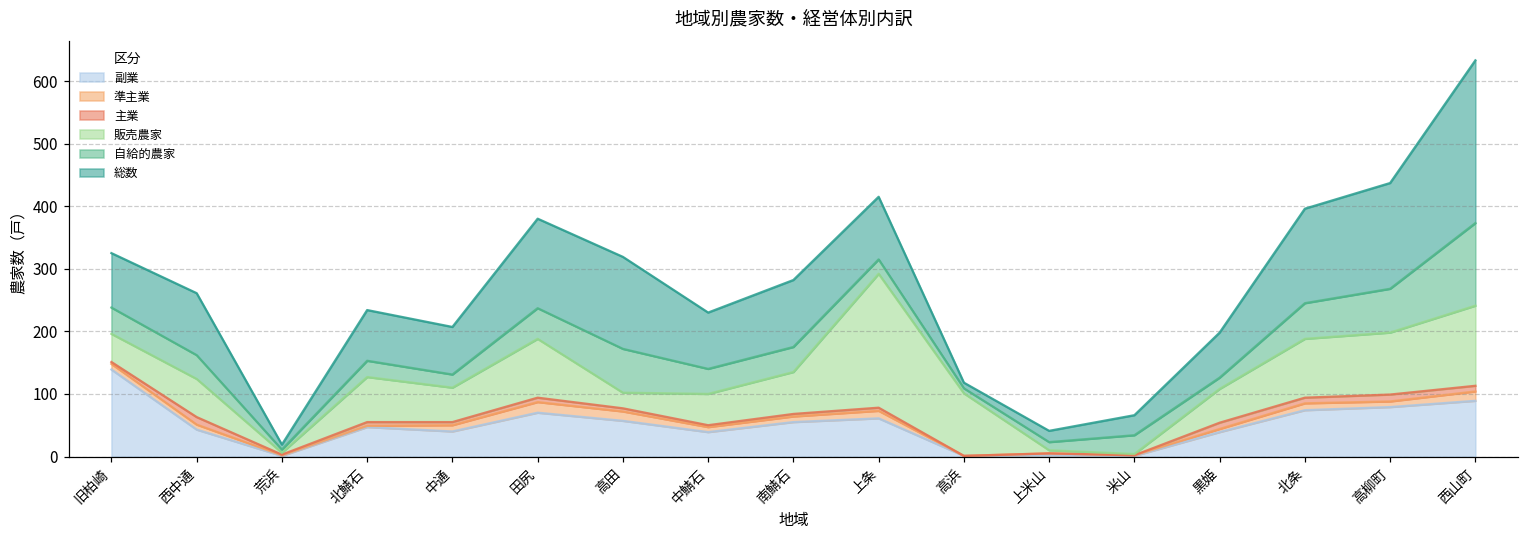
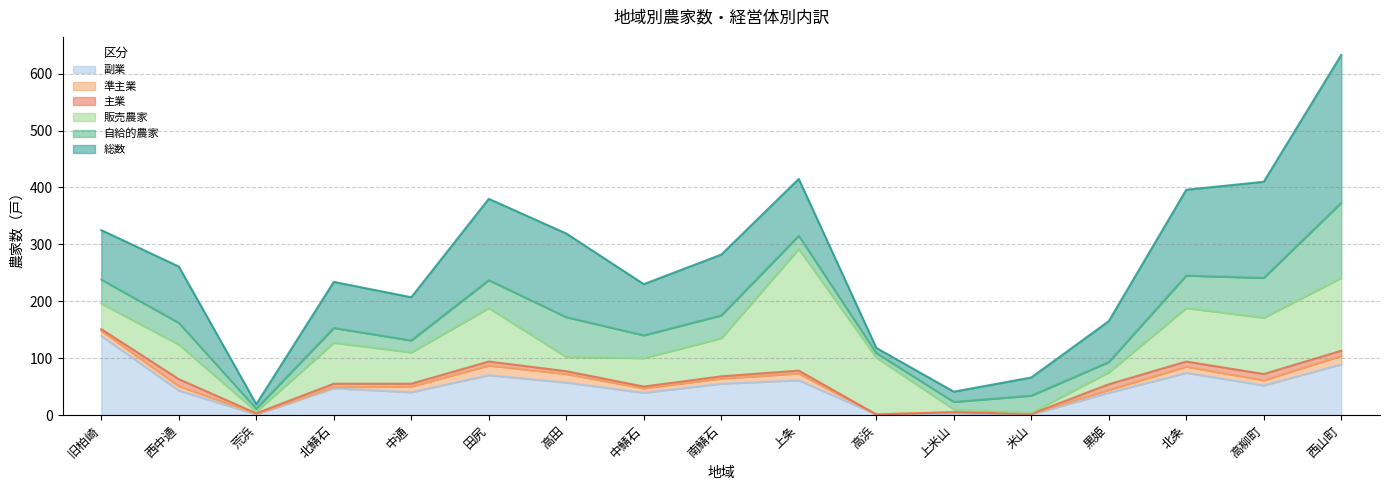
販売農家, 黒姫: 50 -> 20
副業, 高柳町: 80 -> 50
